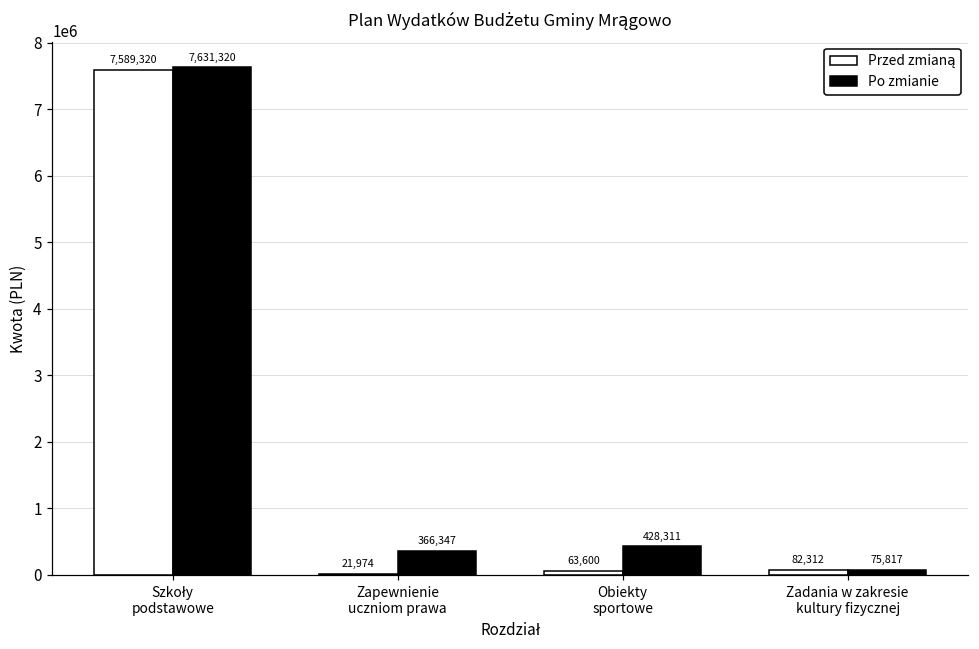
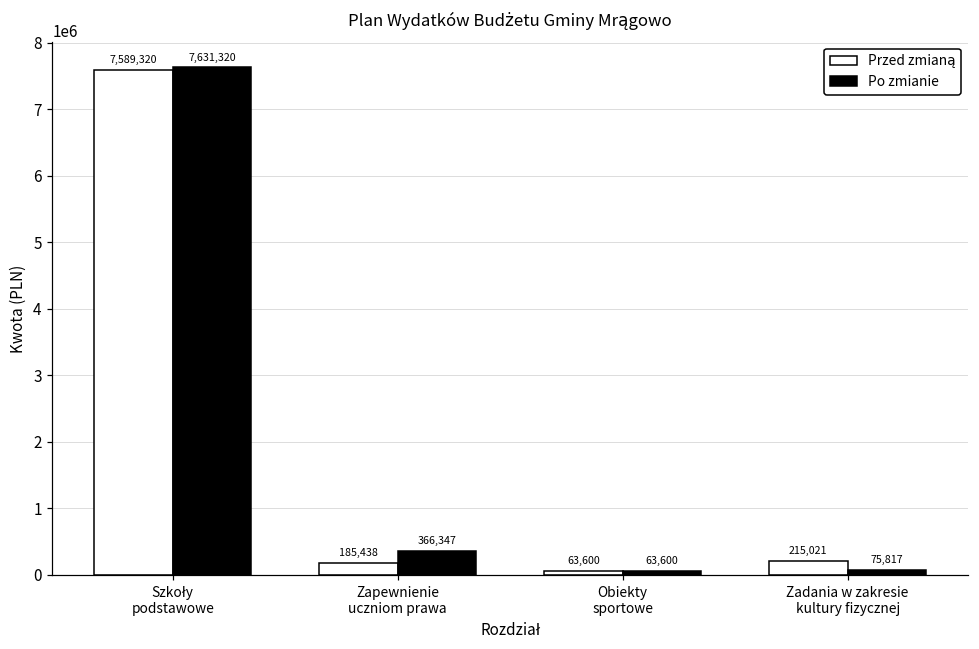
Przed zmianą, Zapewnienie uczniom prawa: 21,974 -> 185,438
Po zmianie, Obiekty sportowe: 428,311 -> 63,600
Przed zmianą, Zadania w zakresie kultury fizycznej: 82,312 -> 215,021
